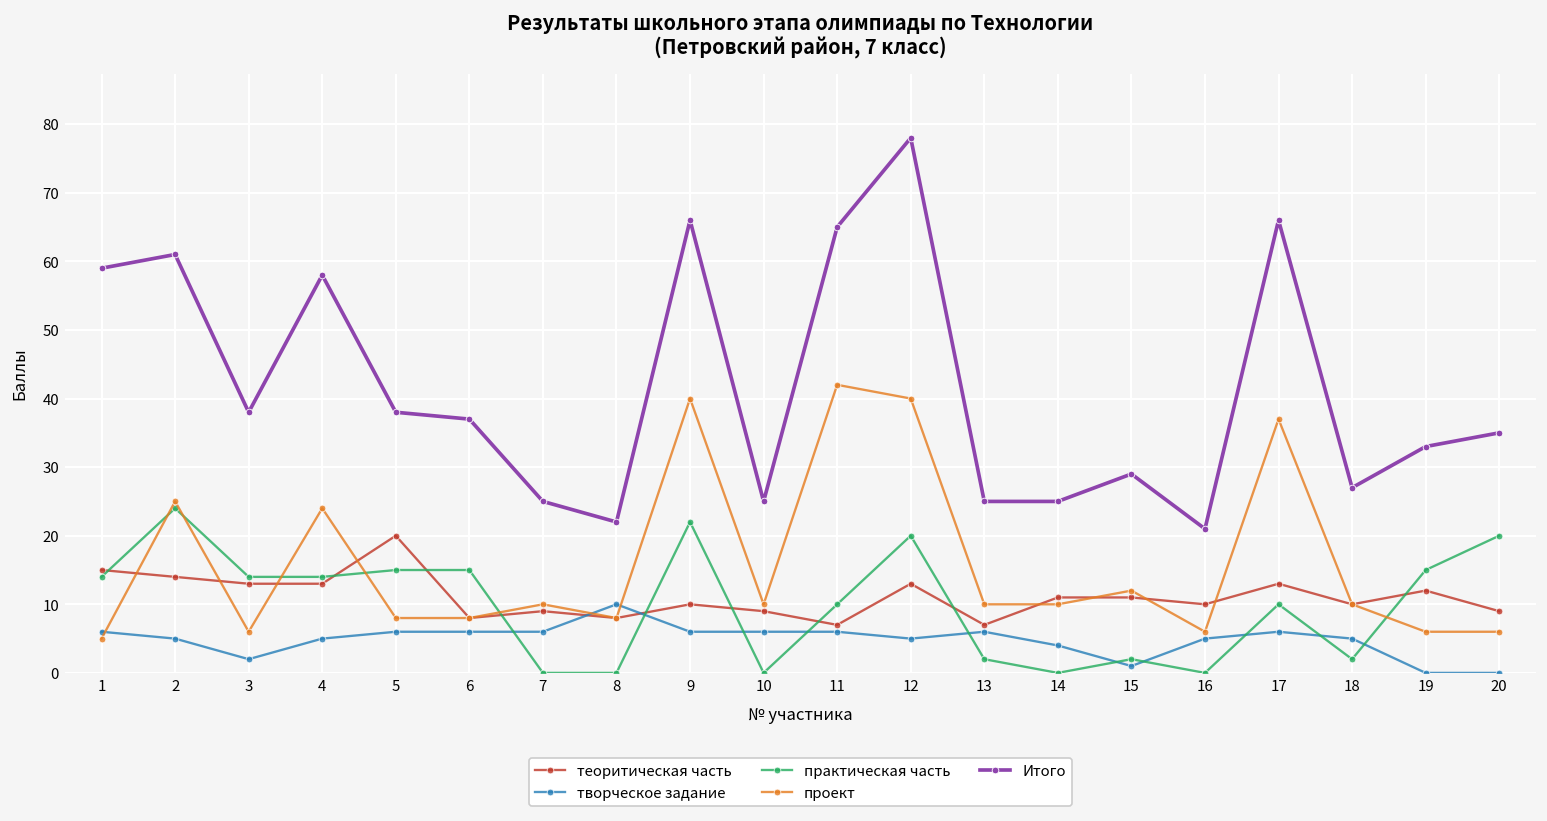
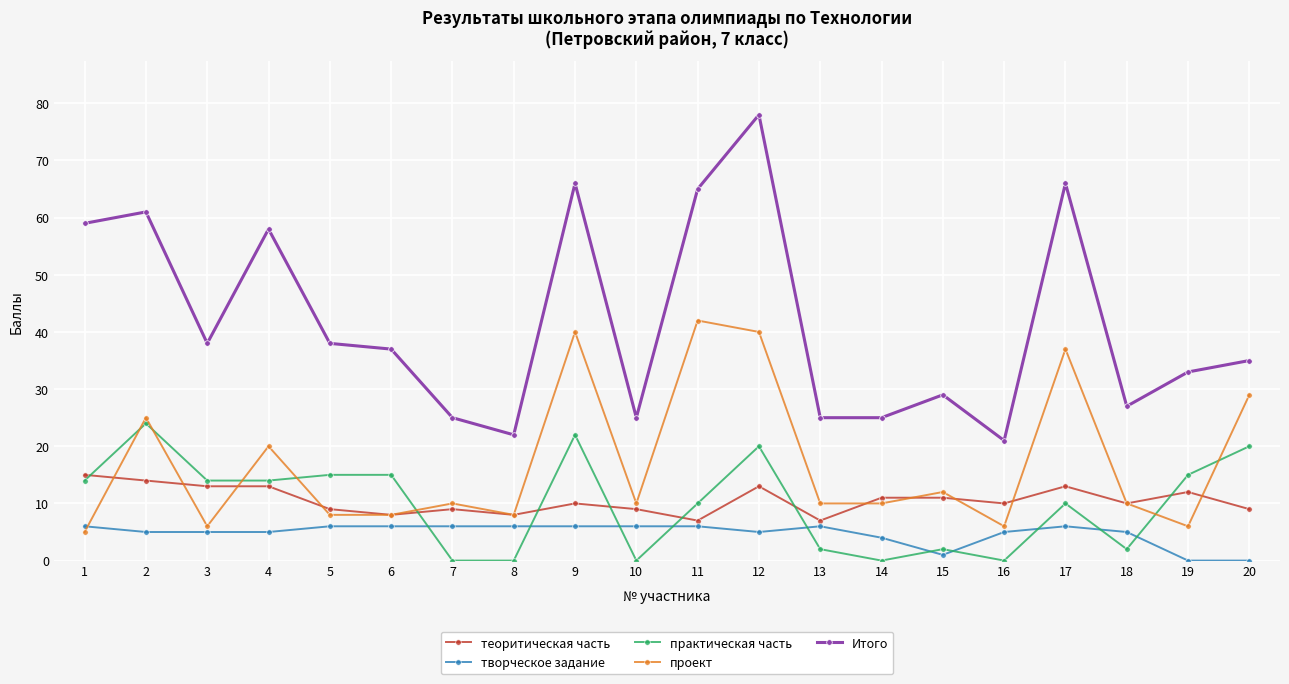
творческое задание, 3: 2 -> 5
проект, 4: 24 -> 20
теоритическая часть, 5: 20 -> 9
творческое задание, 8: 10 -> 6
проект, 20: 6 -> 29
